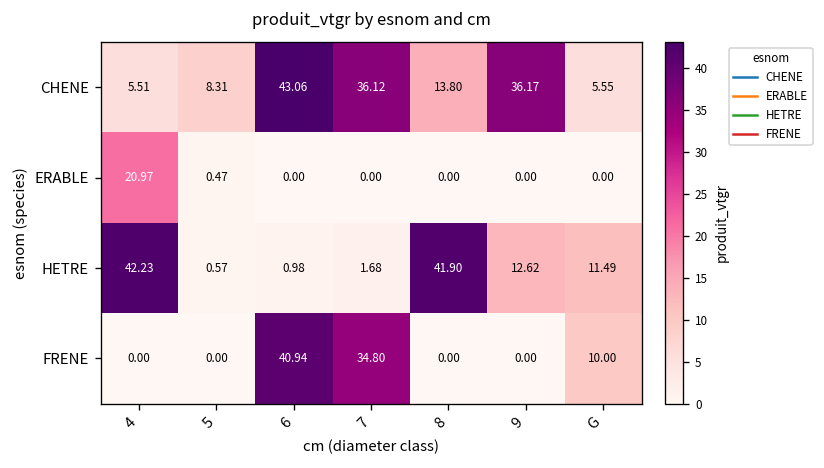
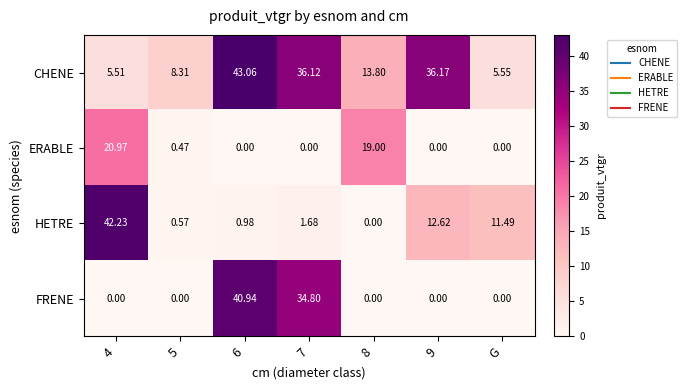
ERABLE, 8: 0.00 -> 19.00
HETRE, 8: 41.90 -> 0.00
FRENE, G: 10.00 -> 0.00
